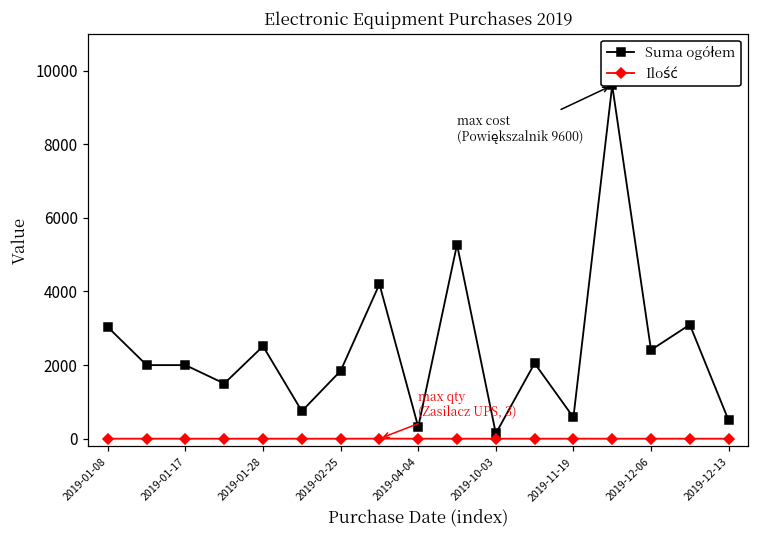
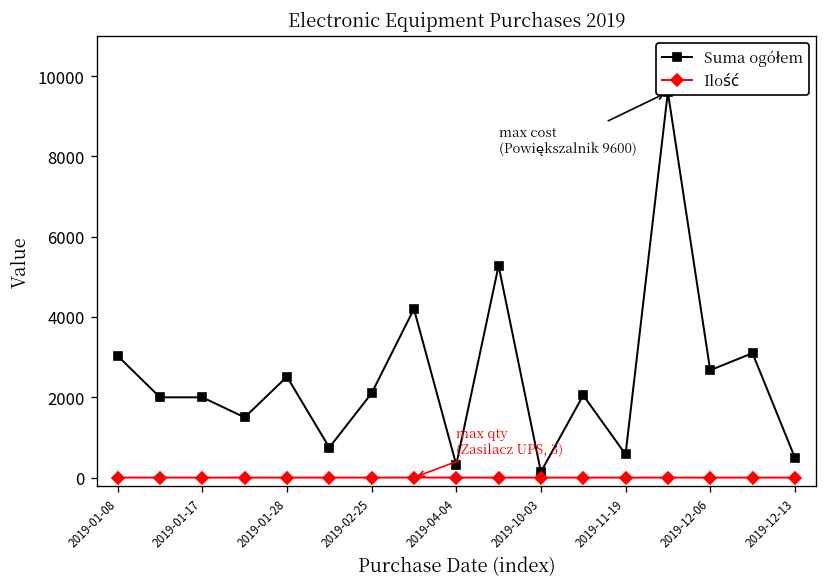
Suma ogółem, 2019-02-25: 1800 -> 2100
Suma ogółem, 2019-12-06: 2400 -> 2700
